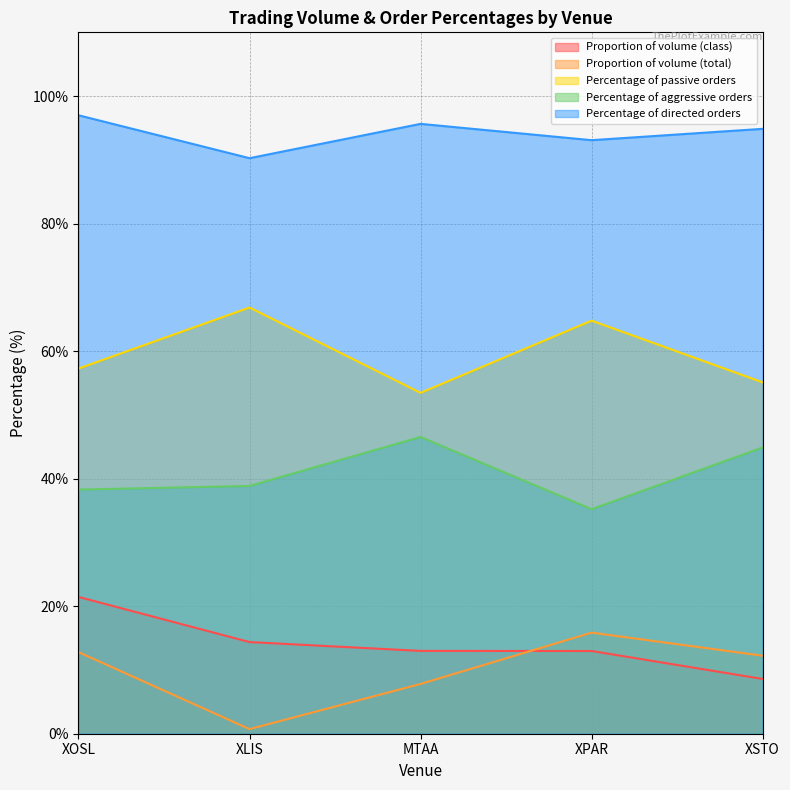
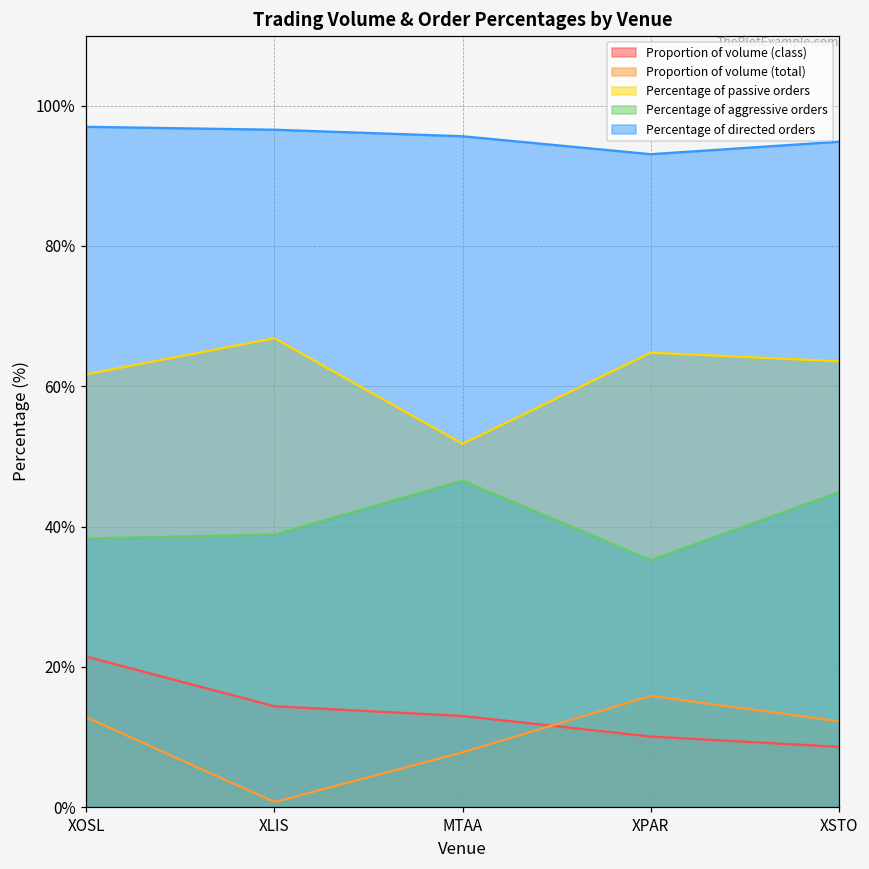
Percentage of passive orders, XOSL: 57% -> 62%
Percentage of directed orders, XLIS: 90% -> 97%
Percentage of passive orders, MTAA: 53% -> 52%
Proportion of volume (class), XPAR: 13% -> 10%
Percentage of passive orders, XSTO: 55% -> 64%
